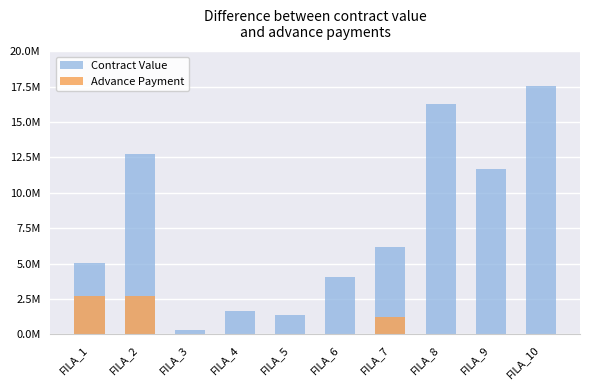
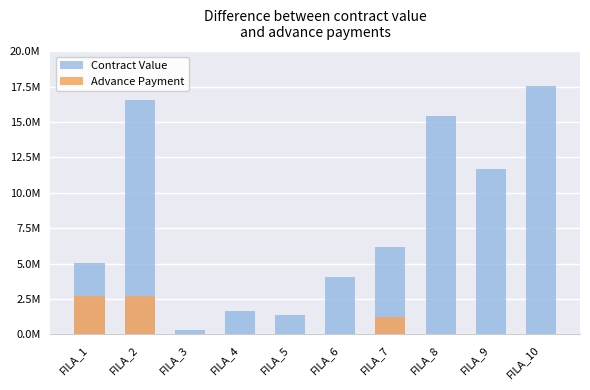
Contract Value, FILA_2: 12800000 -> 16500000
Contract Value, FILA_8: 16300000 -> 15400000
